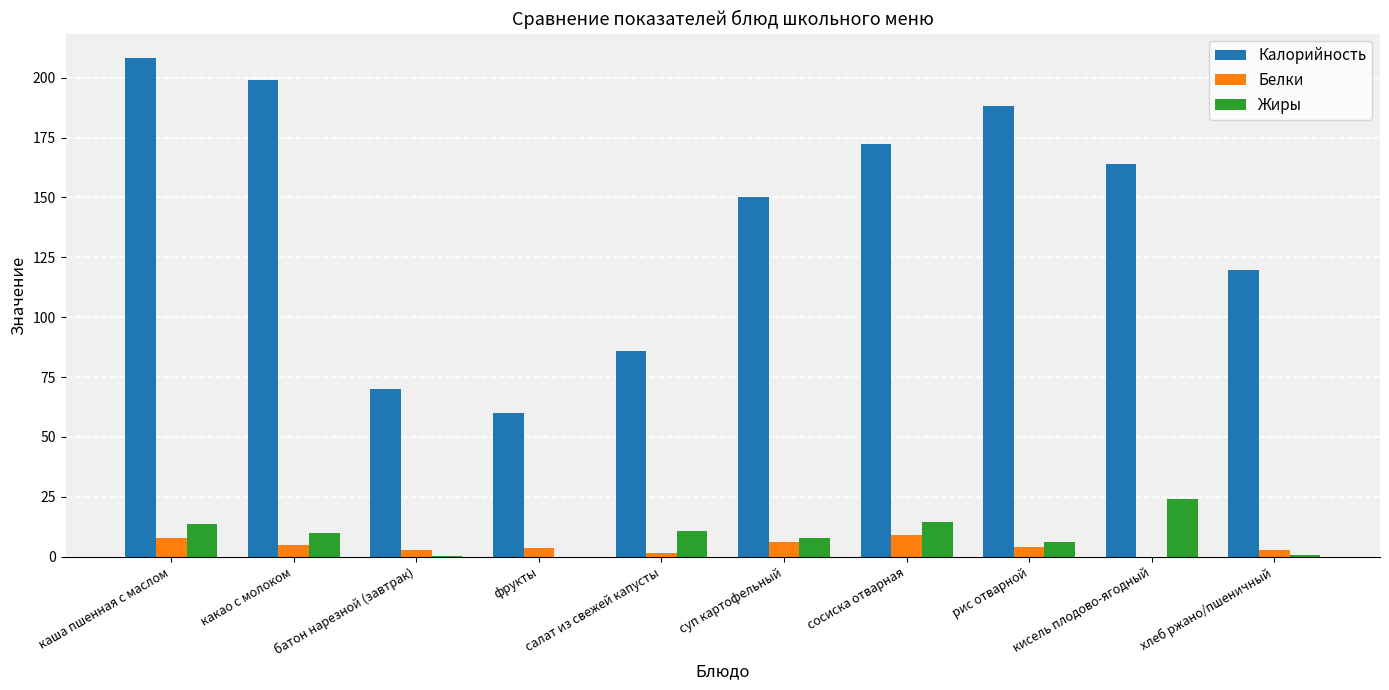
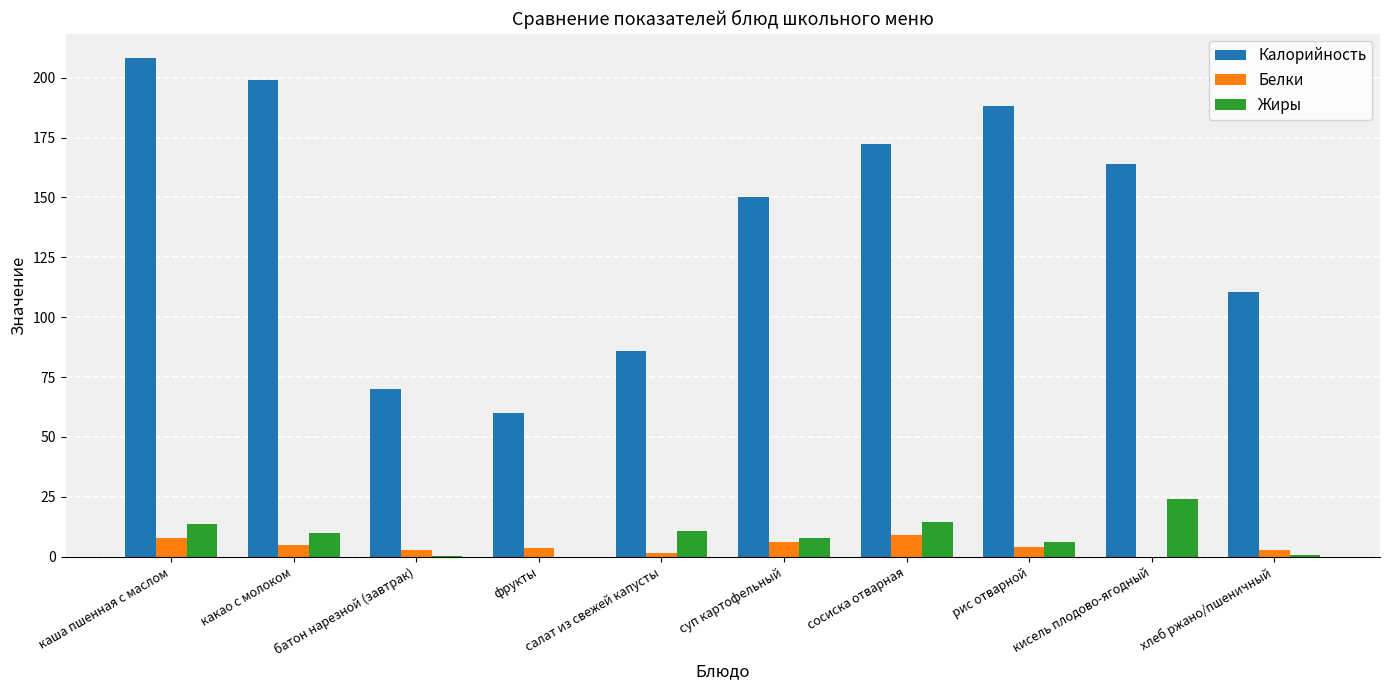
Калорийность, хлеб ржано/пшеничный: 120 -> 110
